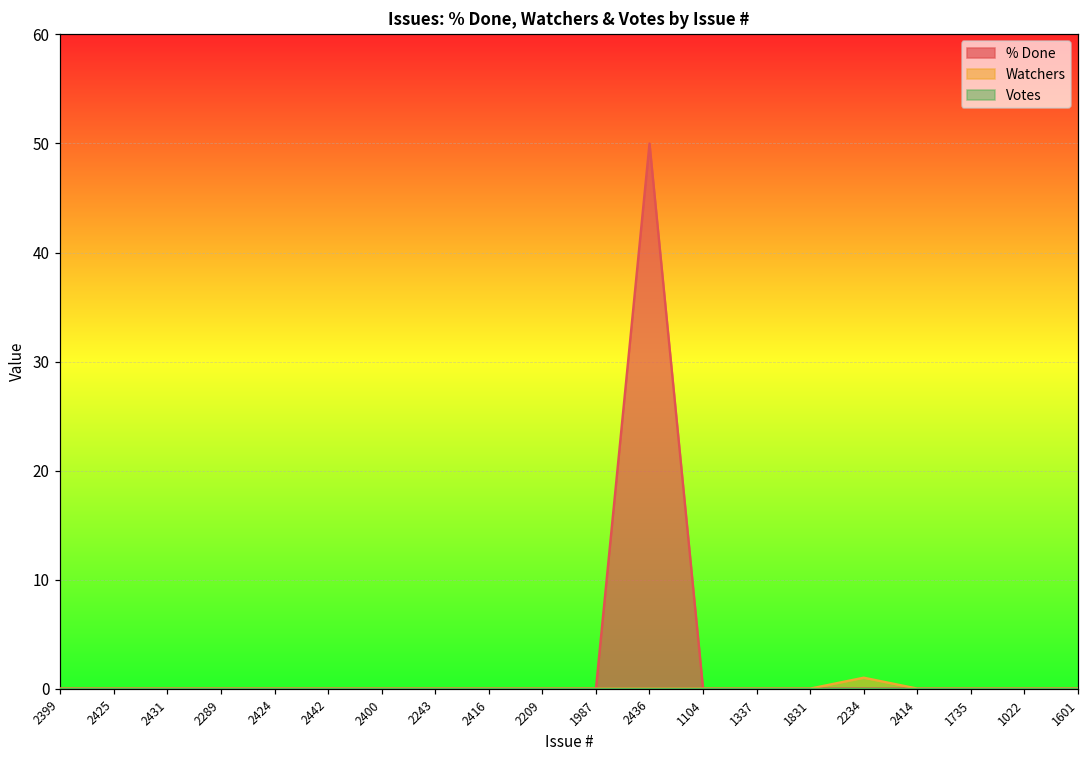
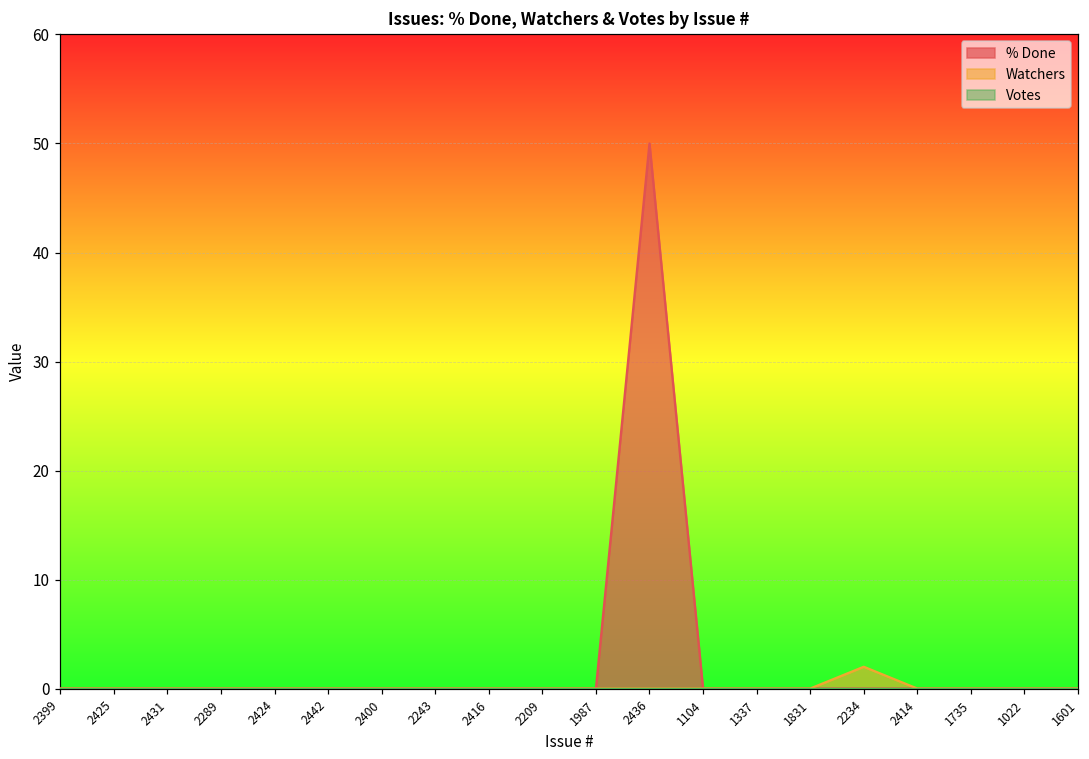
Watchers, 2234: 1 -> 2
